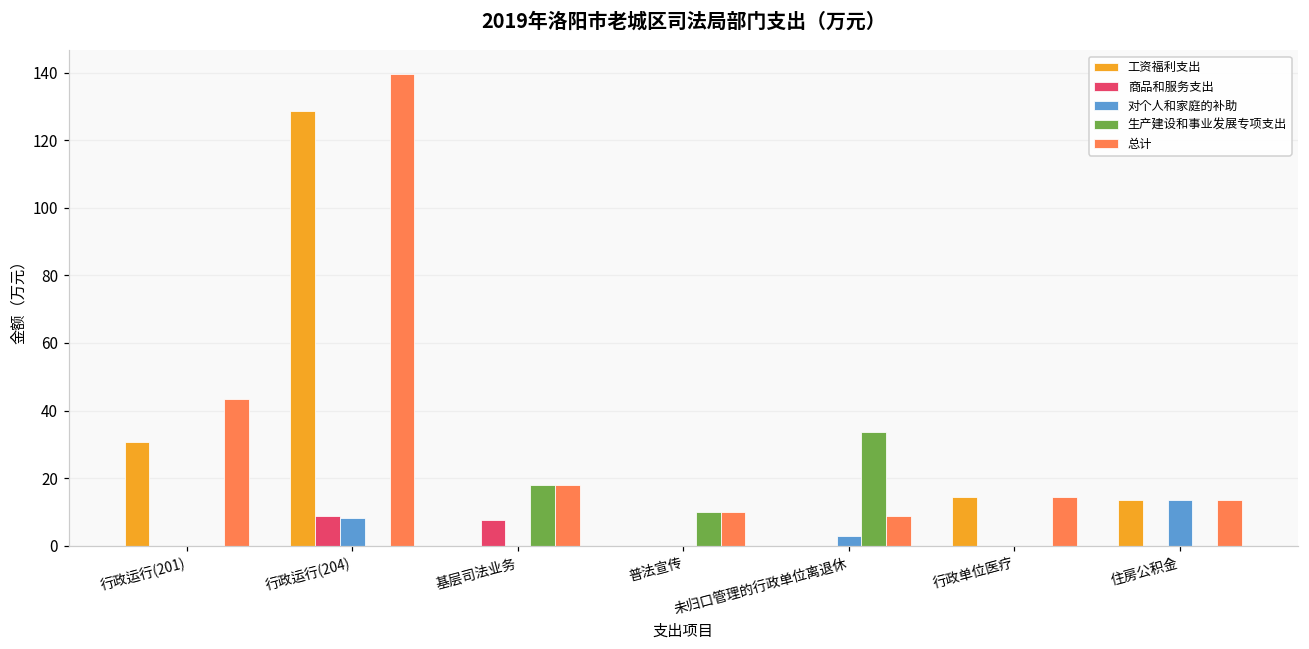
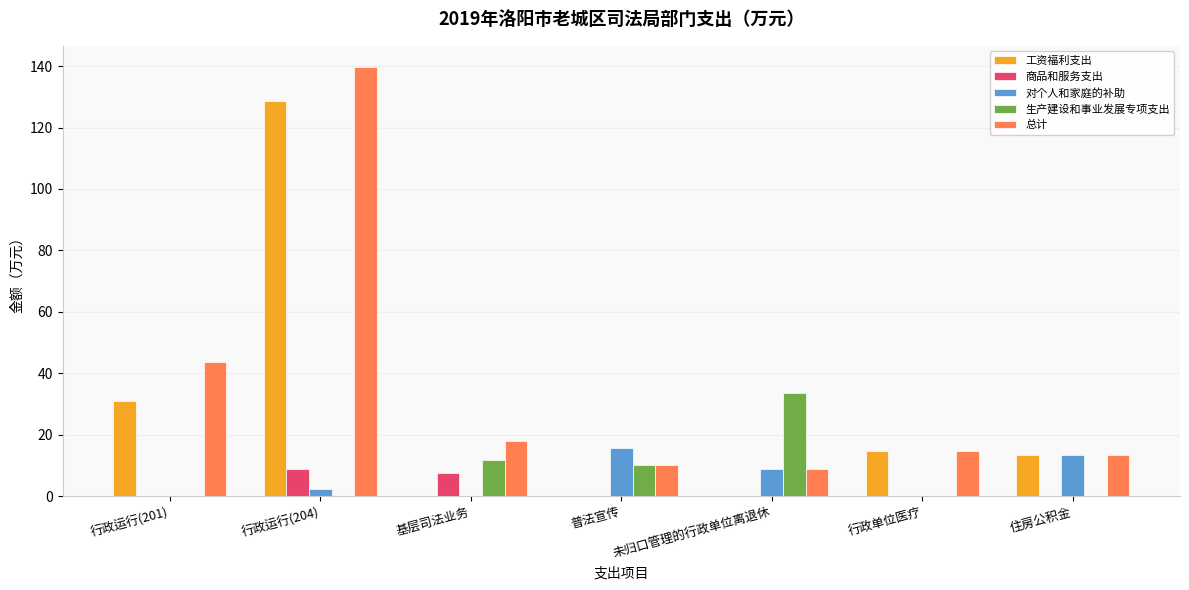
对个人和家庭的补助, 行政运行(204): 8 -> 2
生产建设和事业发展专项支出, 基层司法业务: 18 -> 12
对个人和家庭的补助, 普法宣传: 0 -> 16
对个人和家庭的补助, 未归口管理的行政单位离退休: 3 -> 9
